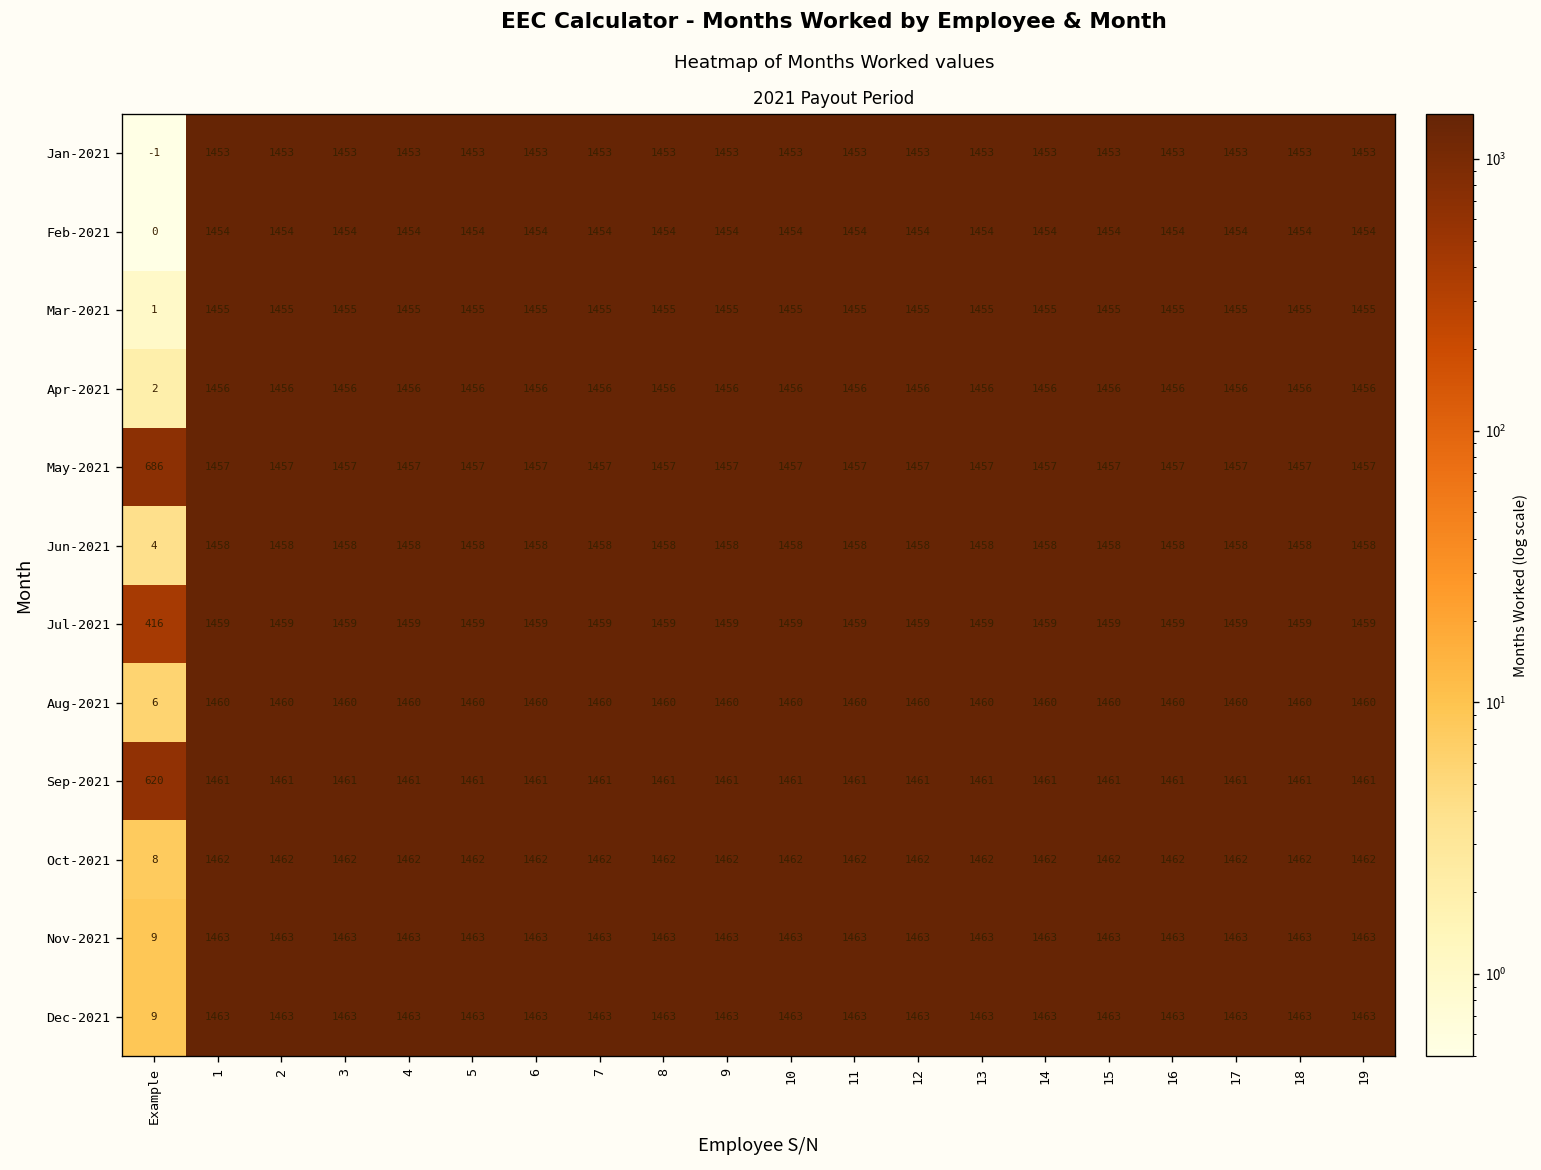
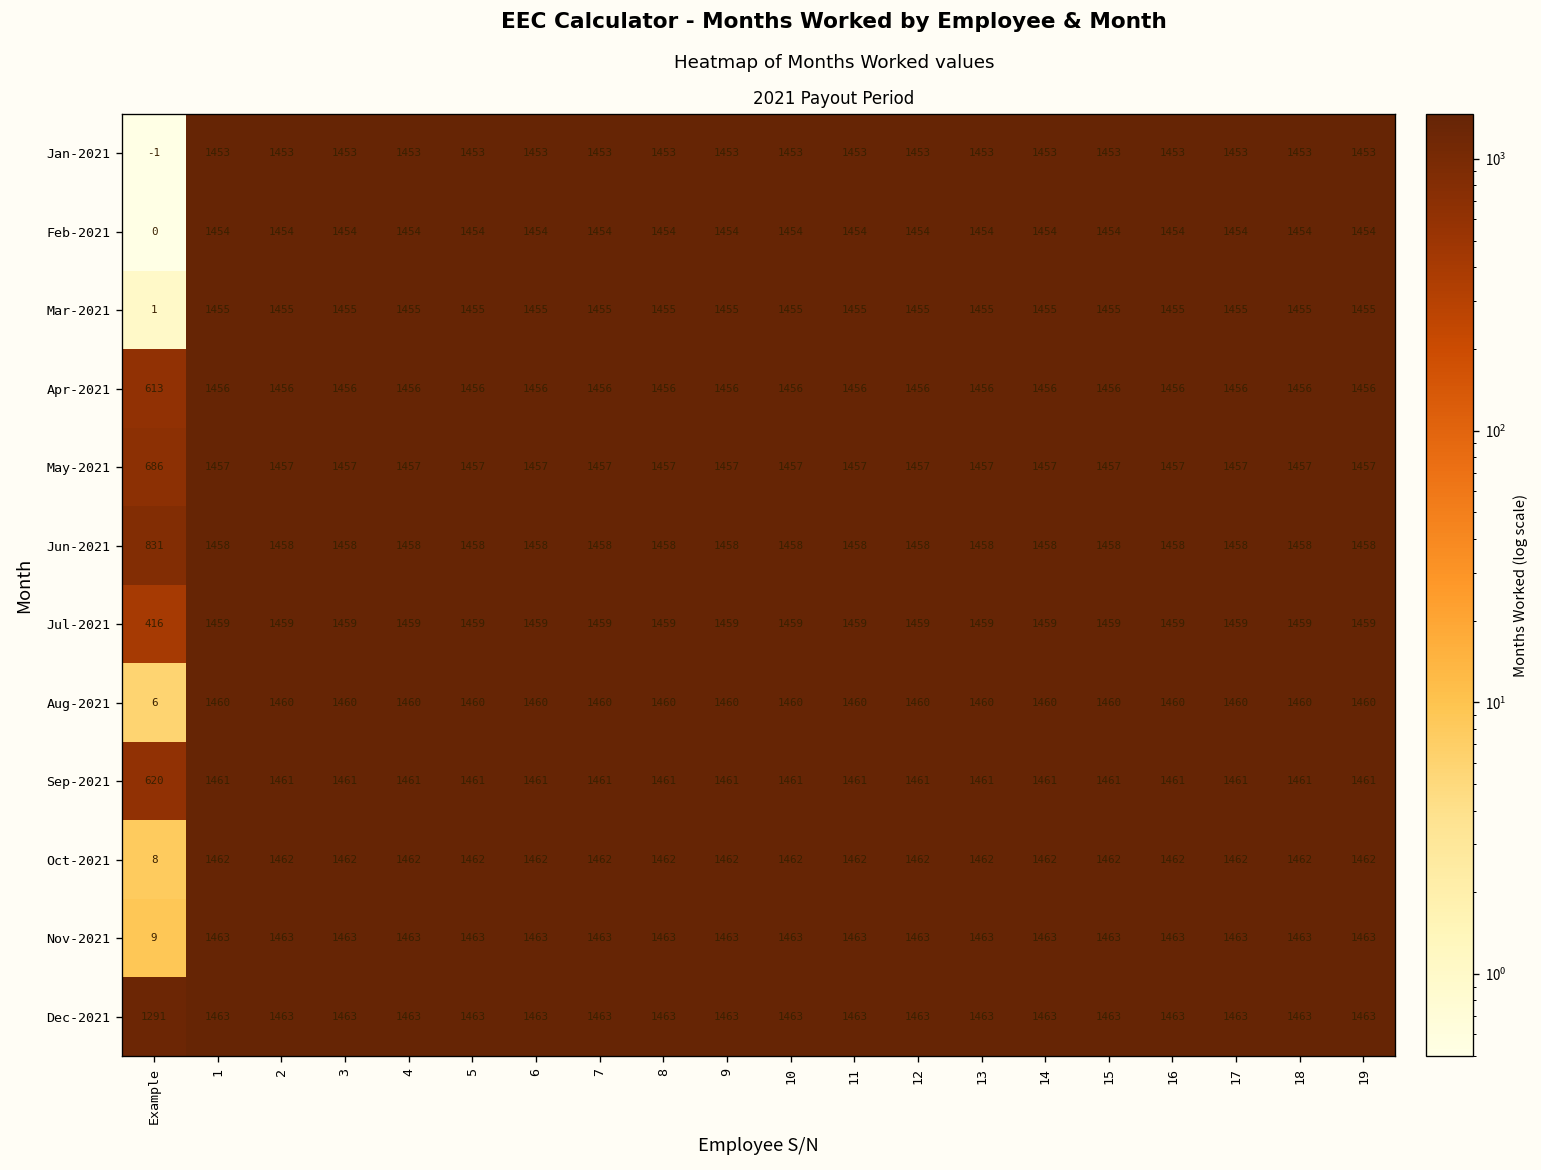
Apr-2021, Example: 2 -> 613
Jun-2021, Example: 4 -> 831
Dec-2021, Example: 9 -> 1291
